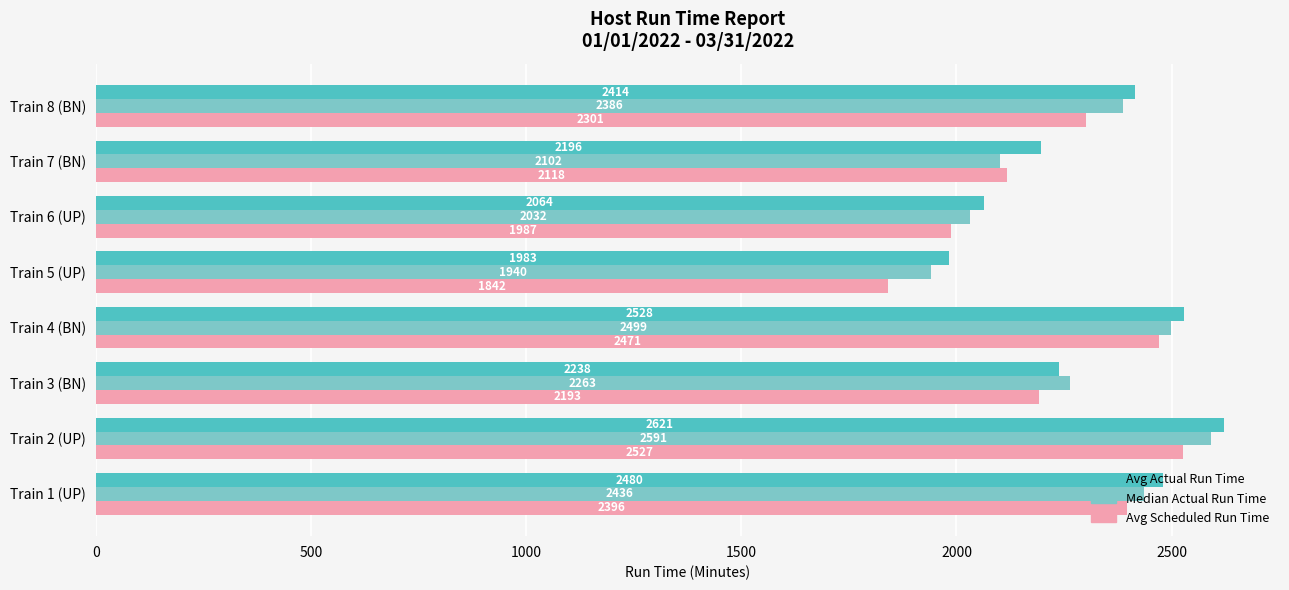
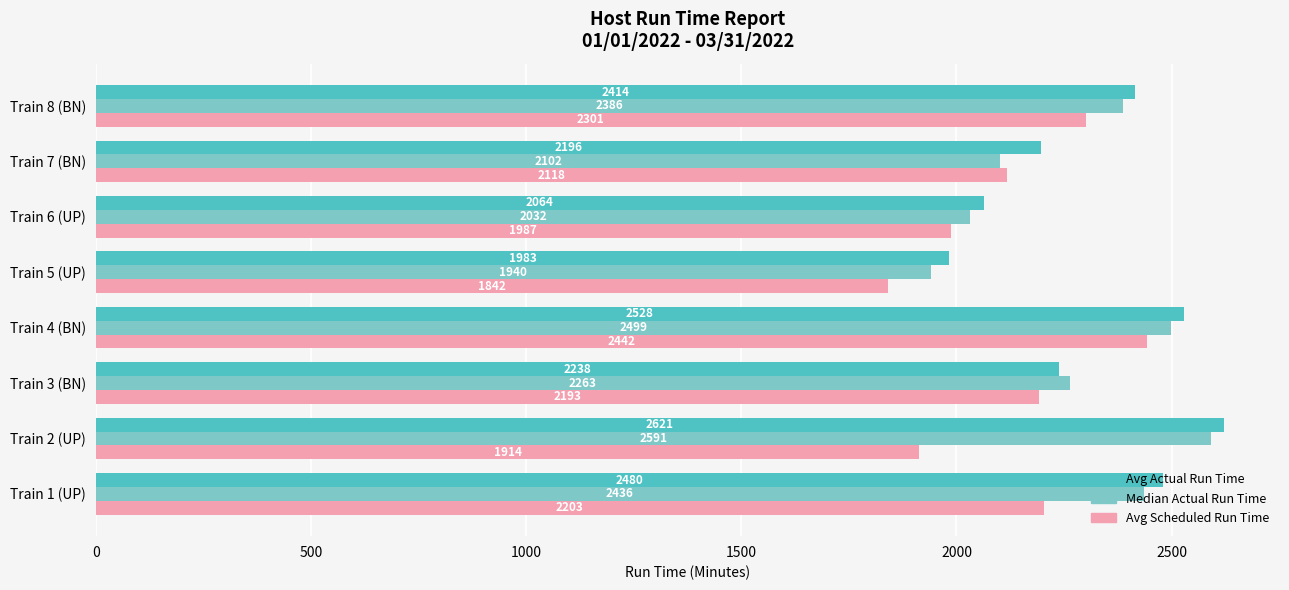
Avg Scheduled Run Time, Train 4 (BN): 2471 -> 2442
Avg Scheduled Run Time, Train 2 (UP): 2527 -> 1914
Avg Scheduled Run Time, Train 1 (UP): 2396 -> 2203
